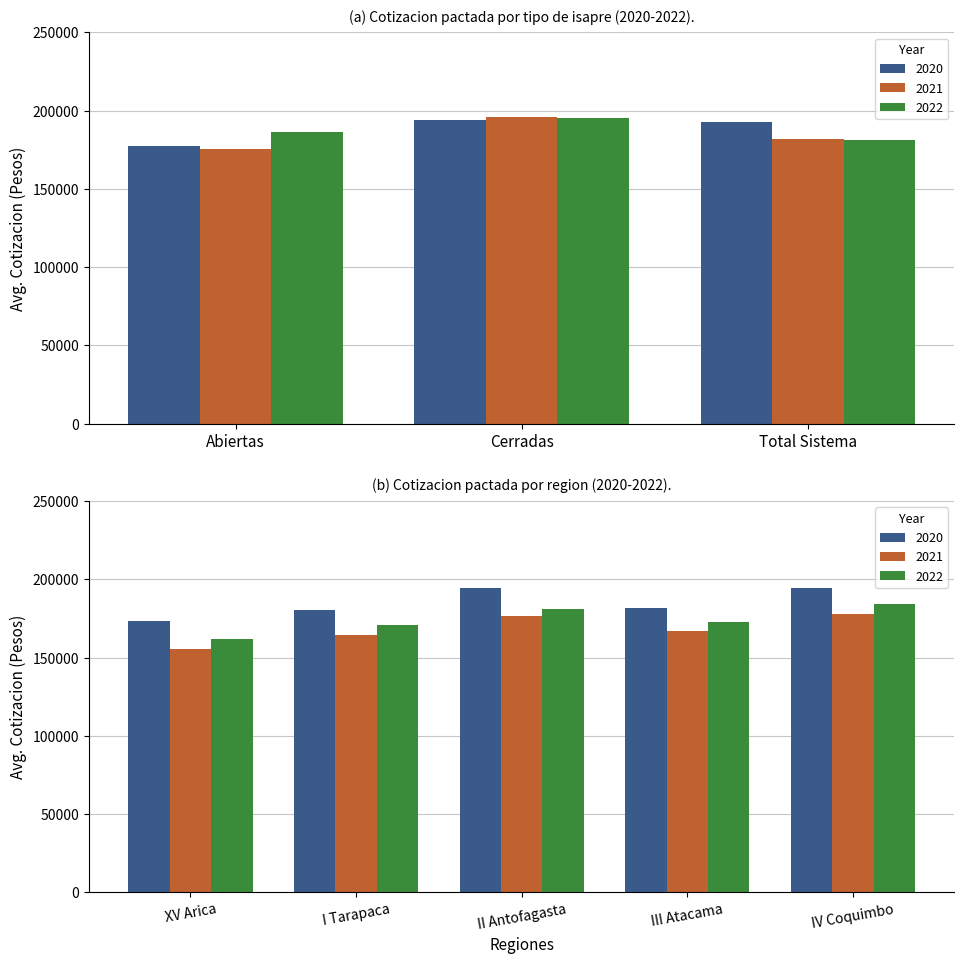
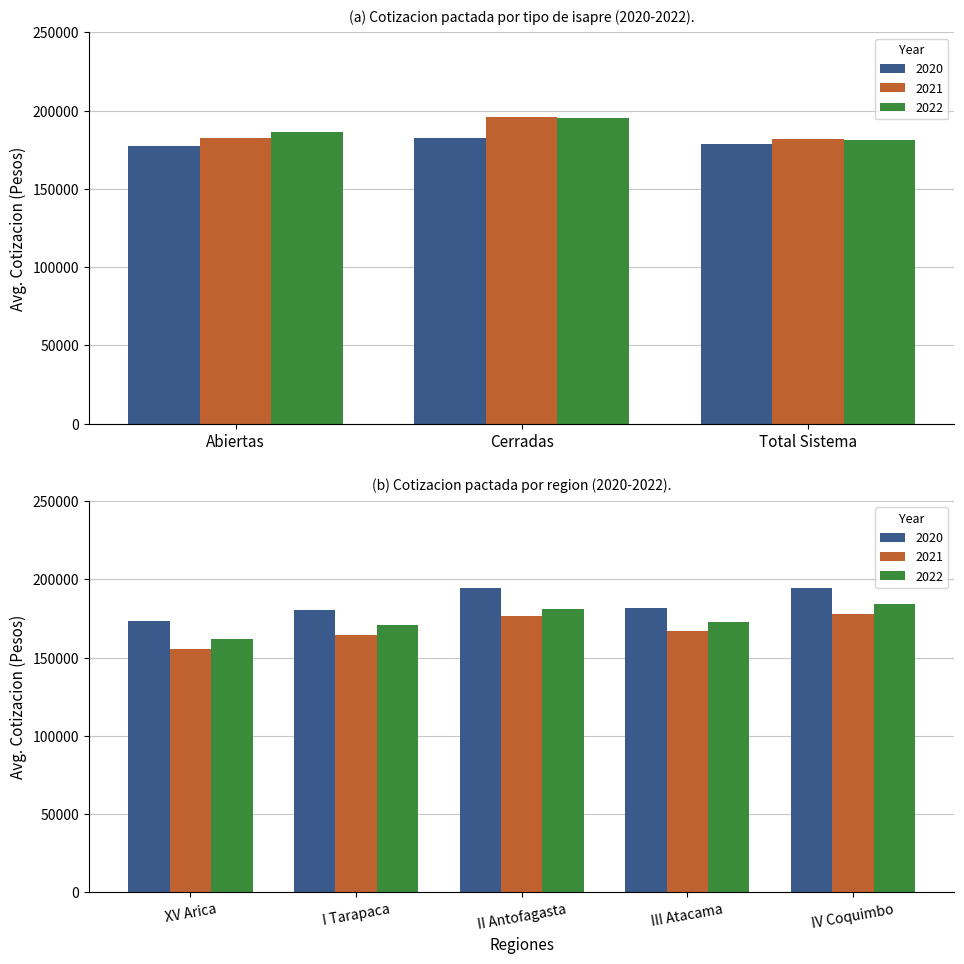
(a) Cotizacion pactada por tipo de isapre (2020-2022)., 2021, Abiertas: 176000 -> 183000
(a) Cotizacion pactada por tipo de isapre (2020-2022)., 2020, Cerradas: 194000 -> 183000
(a) Cotizacion pactada por tipo de isapre (2020-2022)., 2020, Total Sistema: 193000 -> 179000
